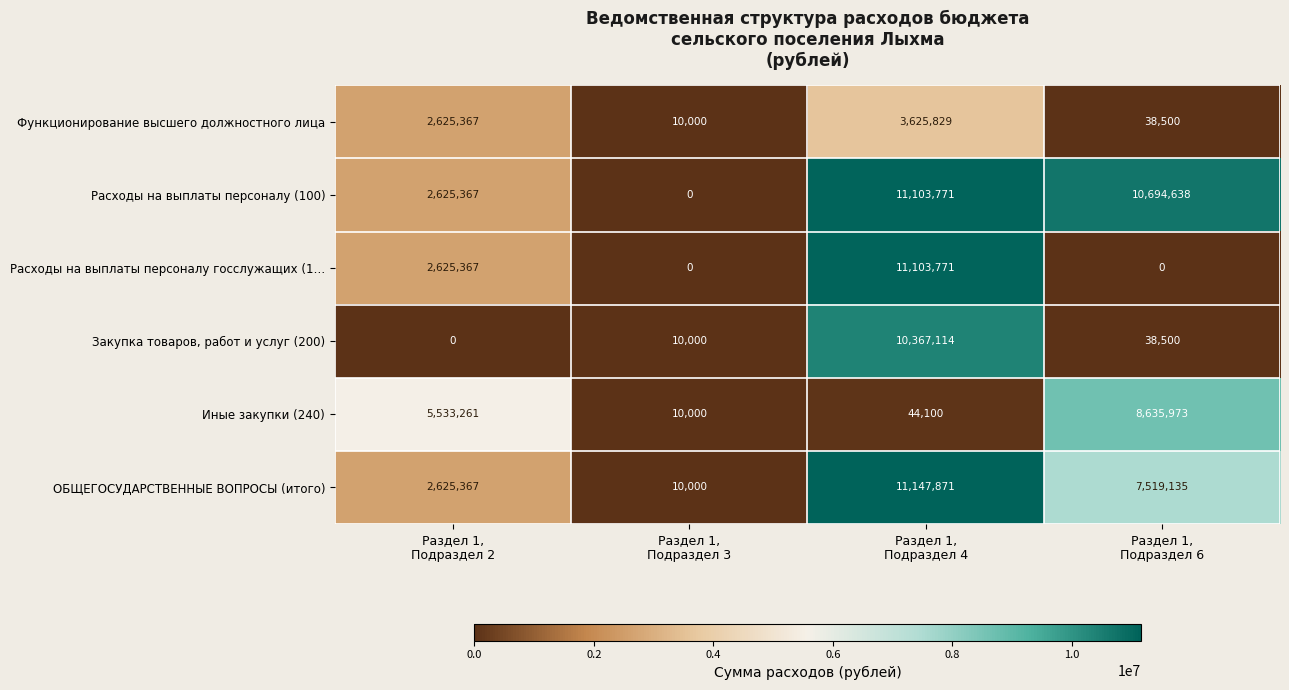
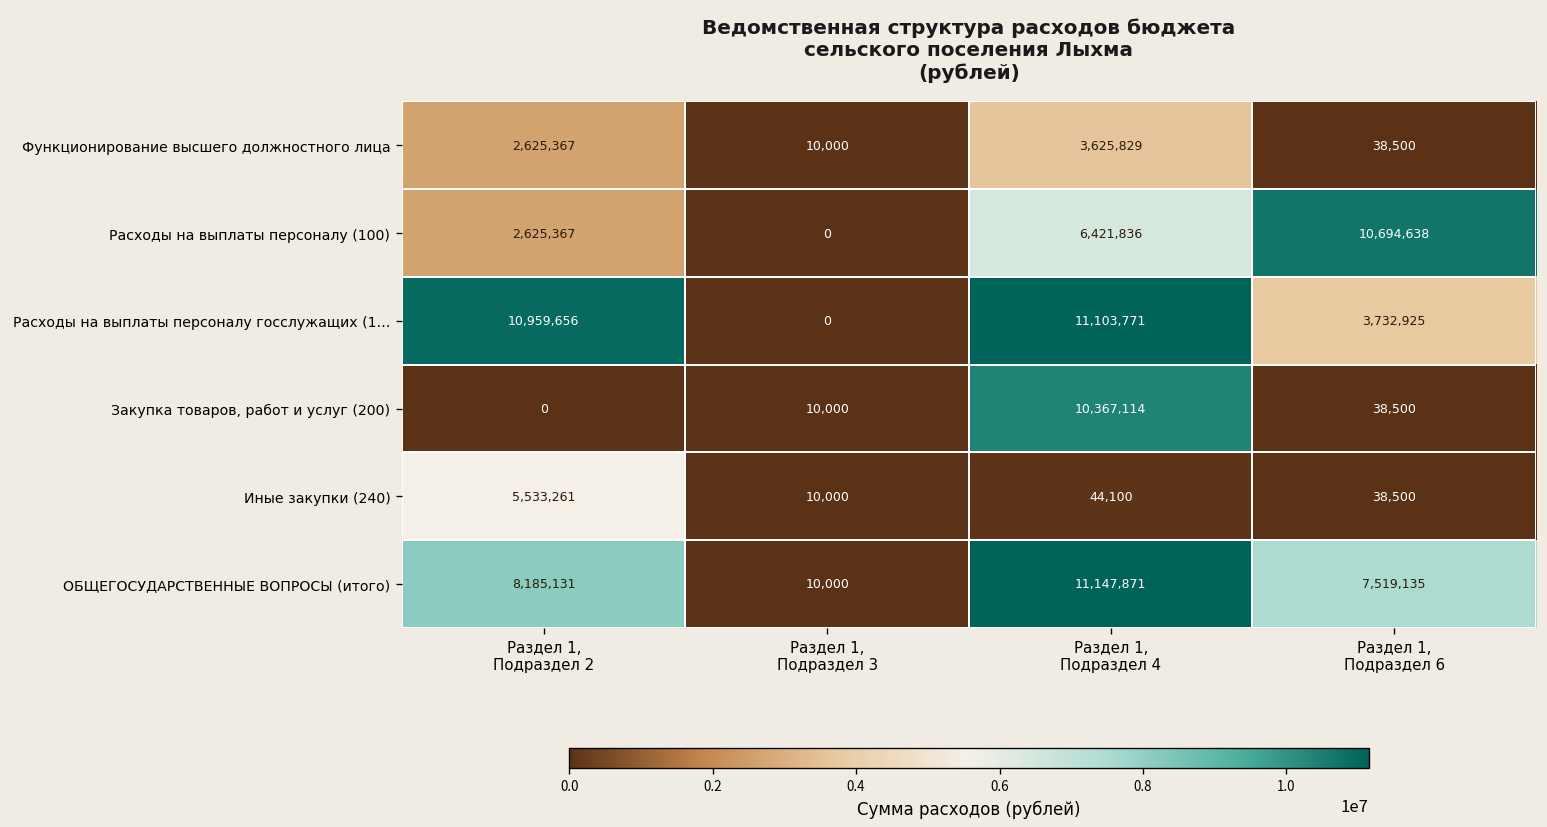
Расходы на выплаты персоналу (100), Раздел 1, Подраздел 4: 11,103,771 -> 6,421,836
Расходы на выплаты персоналу госслужащих (1…, Раздел 1, Подраздел 2: 2,625,367 -> 10,959,656
Расходы на выплаты персоналу госслужащих (1…, Раздел 1, Подраздел 6: 0 -> 3,732,925
Иные закупки (240), Раздел 1, Подраздел 6: 8,635,973 -> 38,500
ОБЩЕГОСУДАРСТВЕННЫЕ ВОПРОСЫ (итого), Раздел 1, Подраздел 2: 2,625,367 -> 8,185,131
